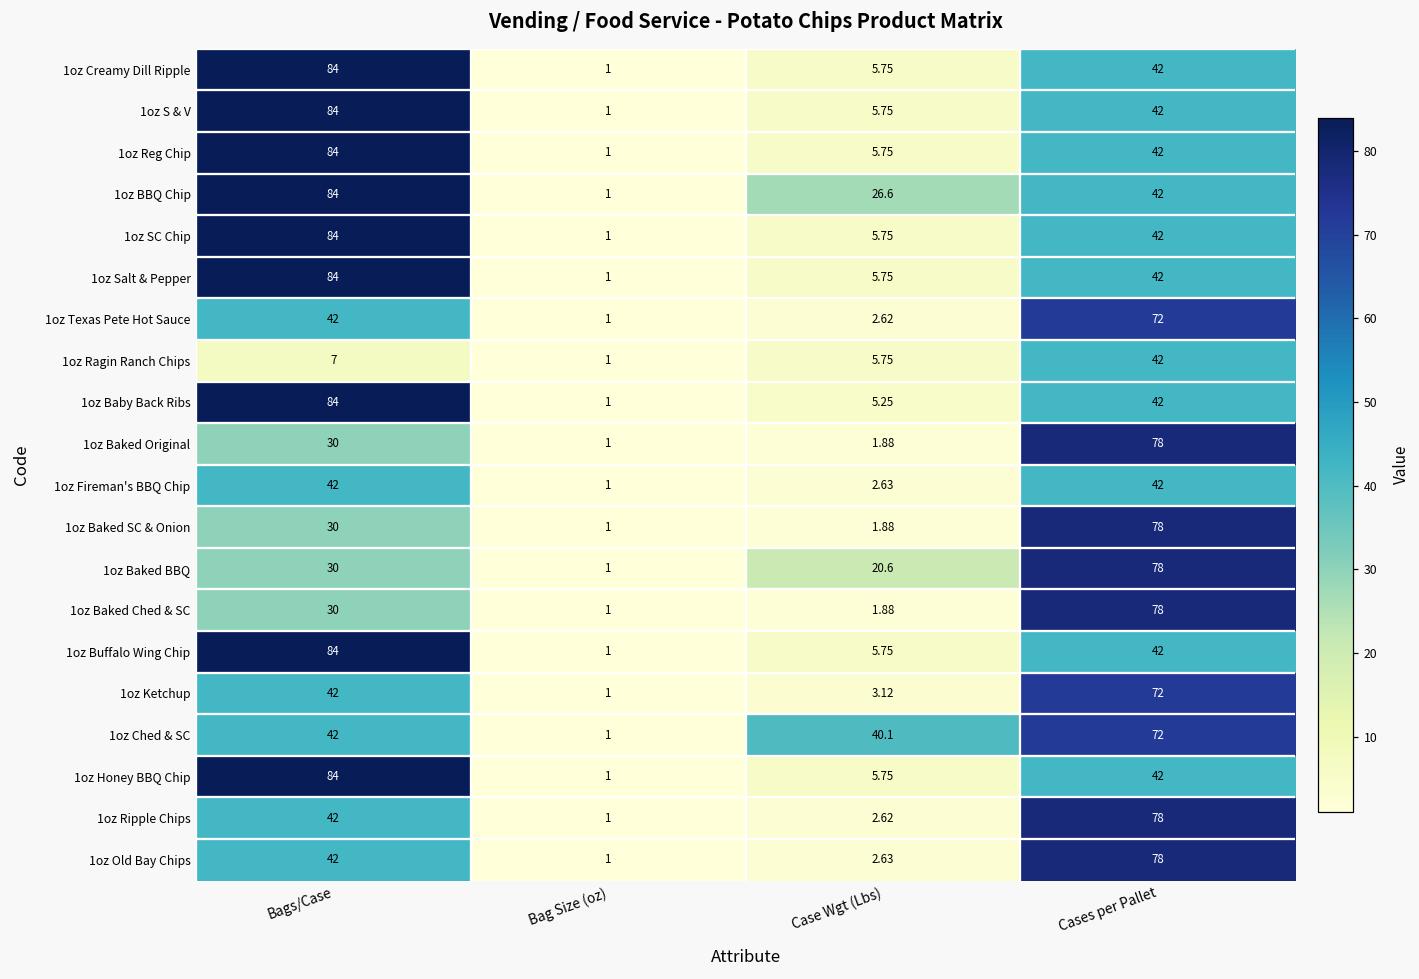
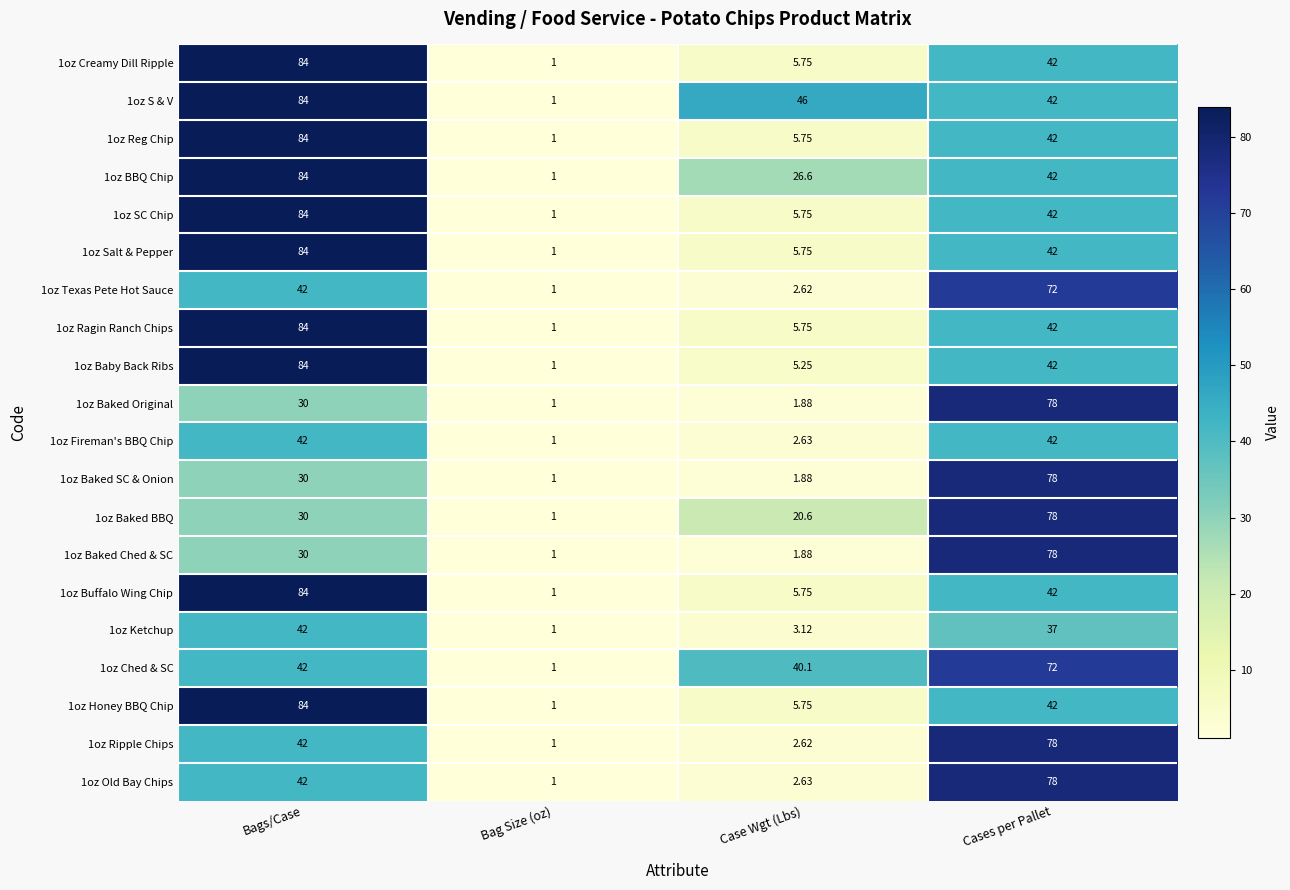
1oz S & V, Case Wgt (Lbs): 5.75 -> 46
1oz Ragin Ranch Chips, Bags/Case: 7 -> 84
1oz Ketchup, Cases per Pallet: 72 -> 37
